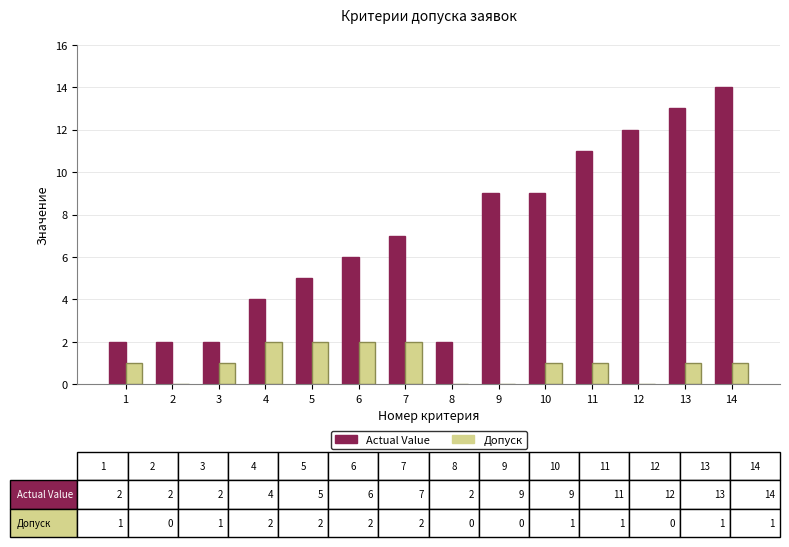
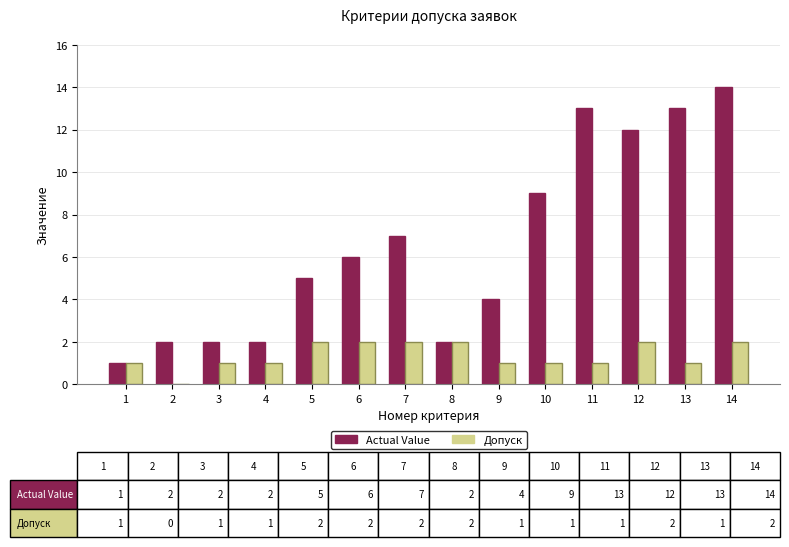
Actual Value, 1: 2 -> 1
Actual Value, 4: 4 -> 2
Допуск, 4: 2 -> 1
Допуск, 8: 0 -> 2
Actual Value, 9: 9 -> 4
Допуск, 9: 0 -> 1
Actual Value, 11: 11 -> 13
Допуск, 12: 0 -> 2
Допуск, 14: 1 -> 2
